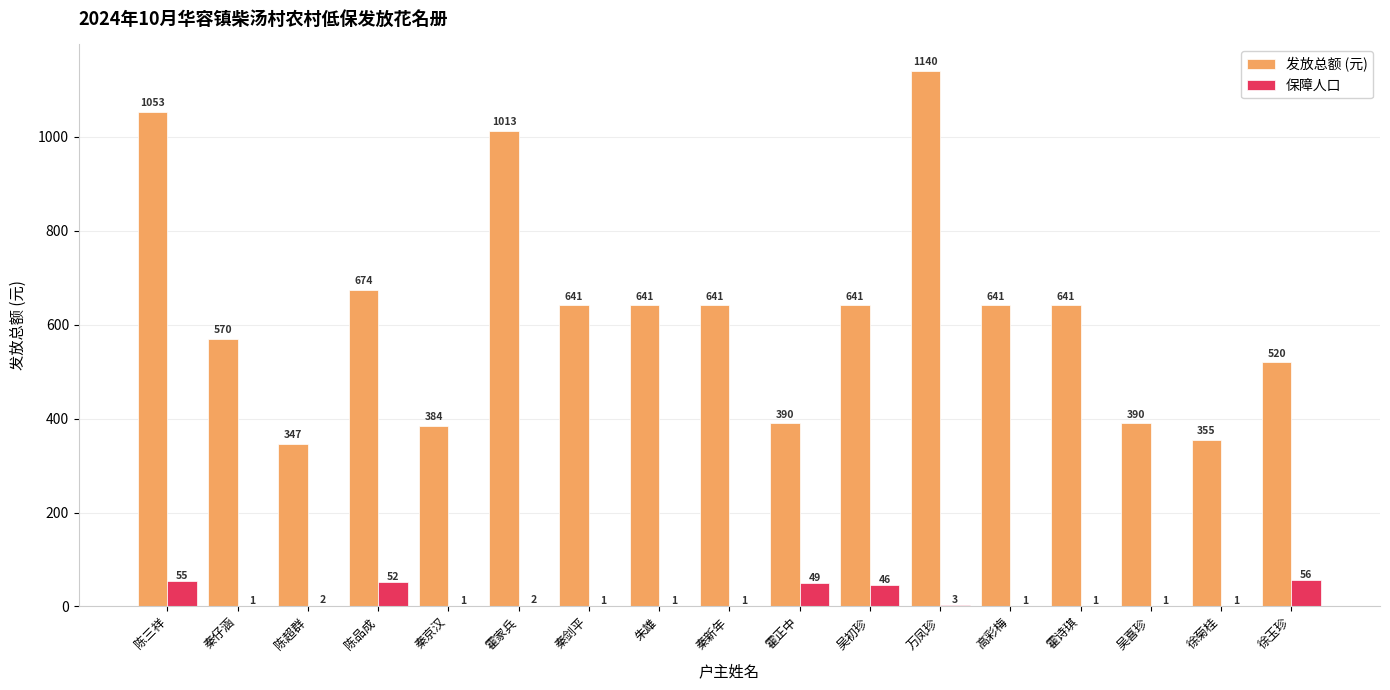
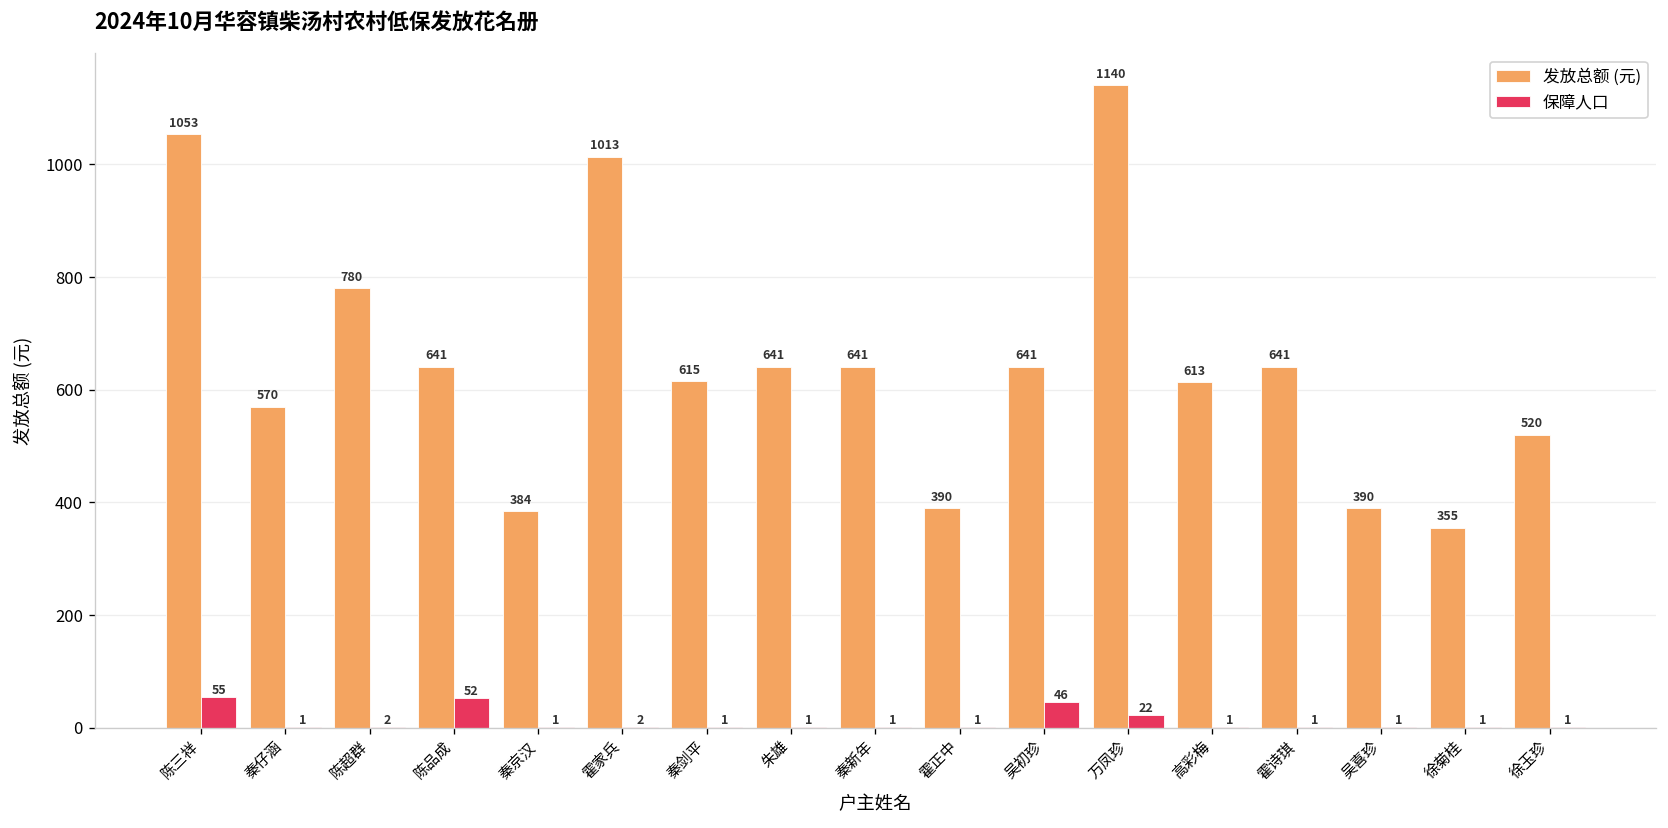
发放总额 (元), 陈超群: 347 -> 780
发放总额 (元), 陈品成: 674 -> 641
发放总额 (元), 秦剑平: 641 -> 615
保障人口, 霍正中: 49 -> 1
保障人口, 万凤珍: 3 -> 22
发放总额 (元), 高彩梅: 641 -> 613
保障人口, 徐玉珍: 56 -> 1
